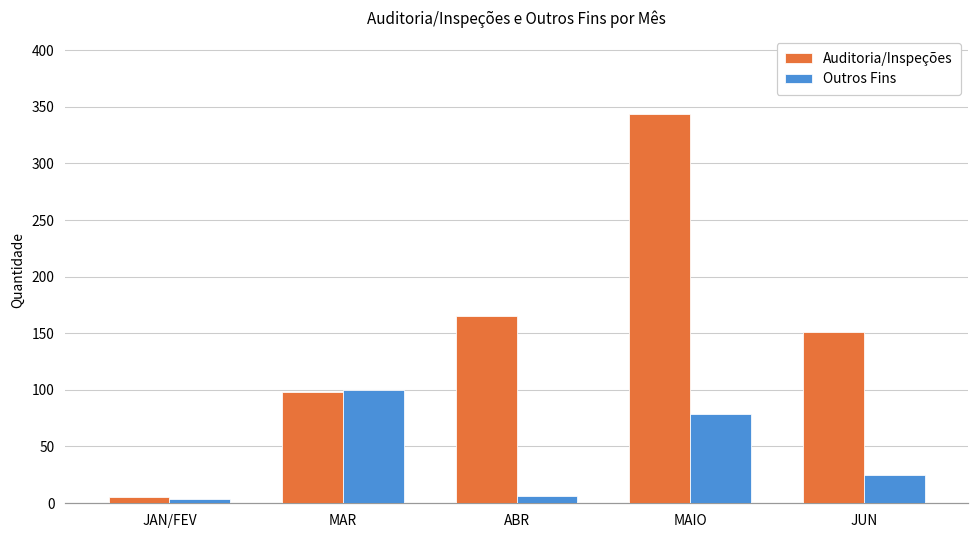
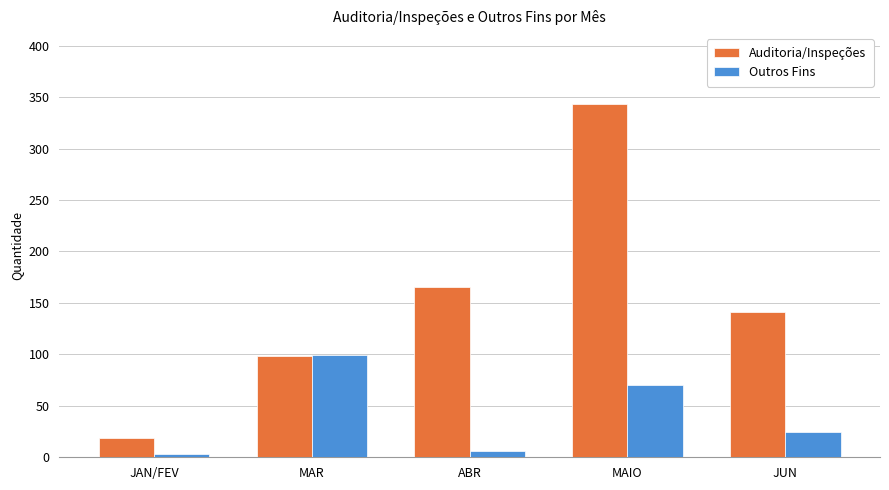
Auditoria/Inspeções, JAN/FEV: 5 -> 19
Outros Fins, MAIO: 79 -> 70
Auditoria/Inspeções, JUN: 151 -> 141
